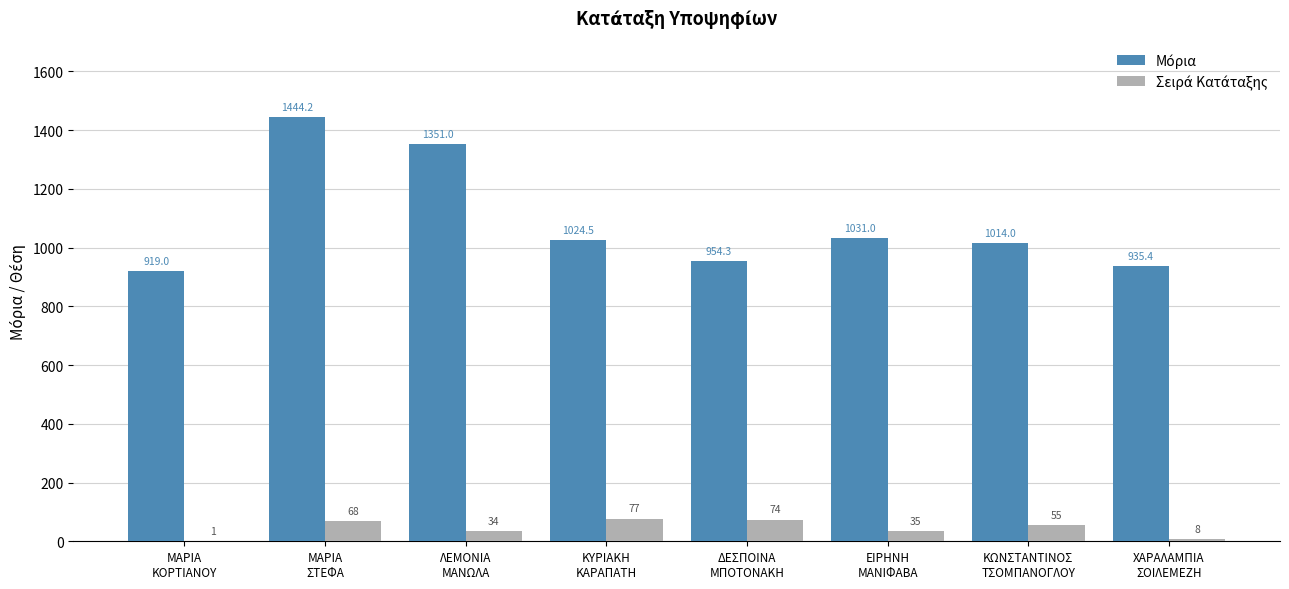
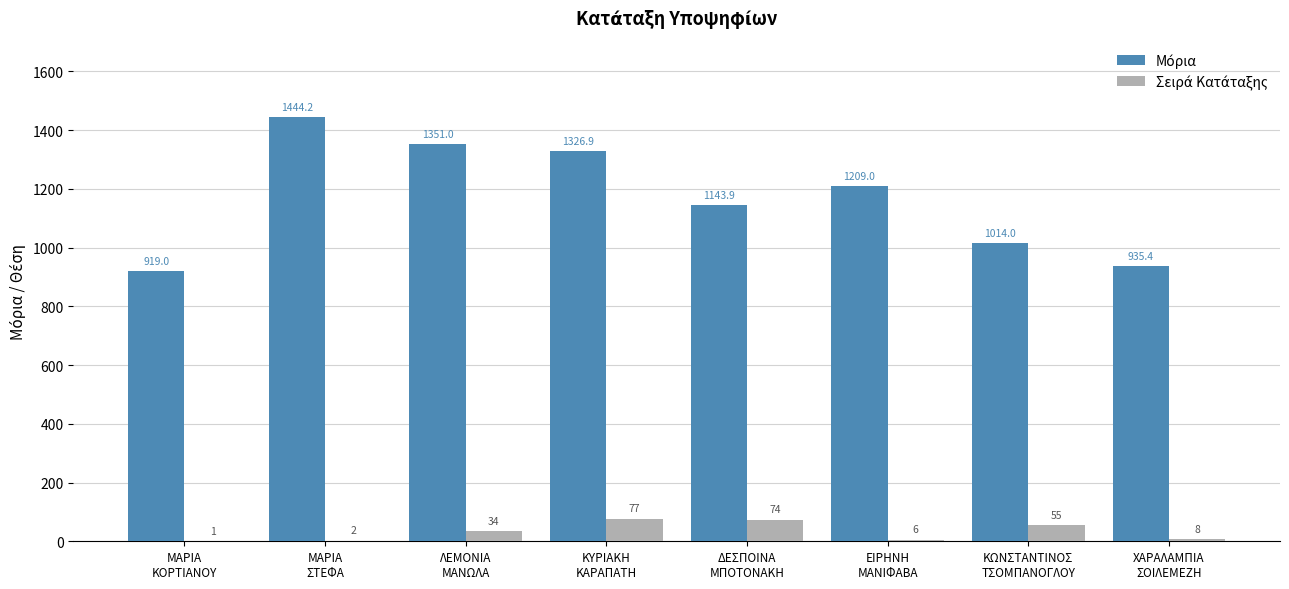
Σειρά Κατάταξης, ΜΑΡΙΑ ΣΤΕΦΑ: 68 -> 2
Μόρια, ΚΥΡΙΑΚΗ ΚΑΡΑΠΑΤΗ: 1024.5 -> 1326.9
Μόρια, ΔΕΣΠΟΙΝΑ ΜΠΟΤΟΝΑΚΗ: 954.3 -> 1143.9
Μόρια, ΕΙΡΗΝΗ ΜΑΝΙΦΑΒΑ: 1031.0 -> 1209.0
Σειρά Κατάταξης, ΕΙΡΗΝΗ ΜΑΝΙΦΑΒΑ: 35 -> 6
